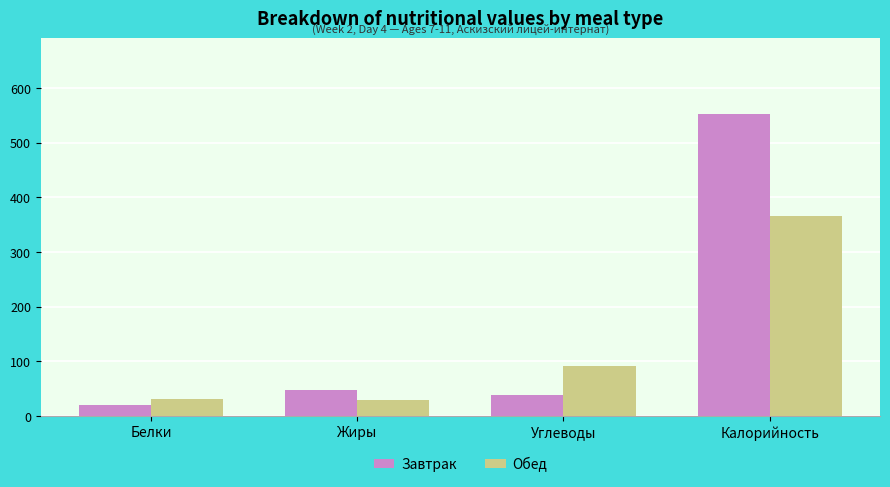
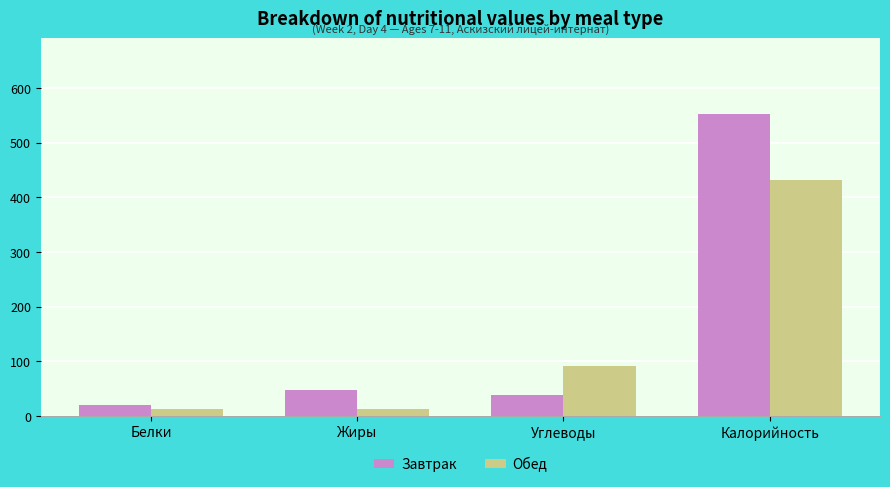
Обед, Белки: 30 -> 10
Обед, Жиры: 30 -> 10
Обед, Калорийность: 370 -> 430
